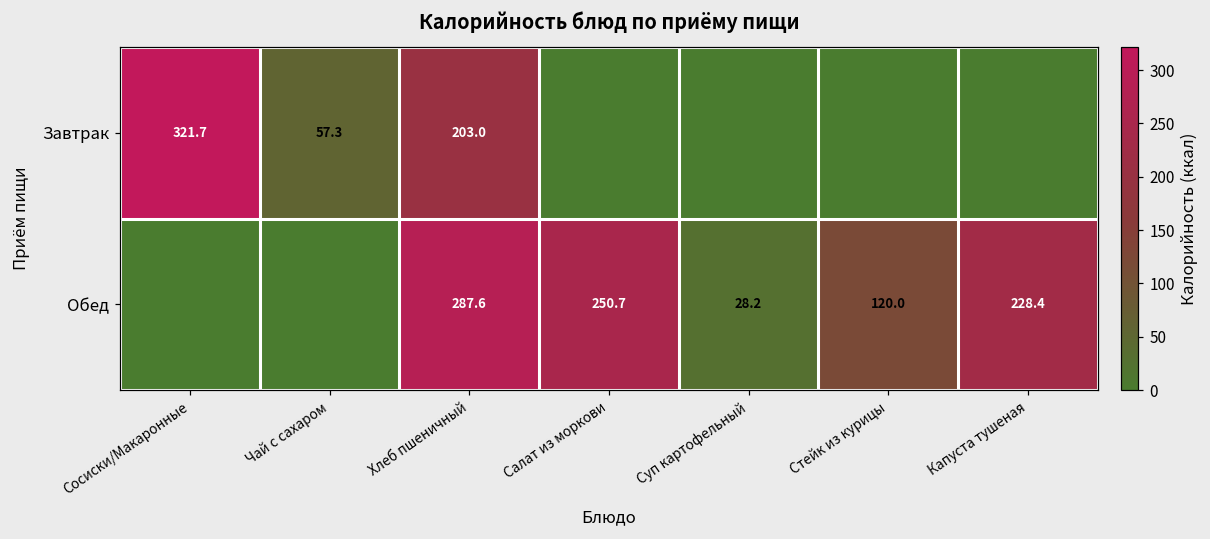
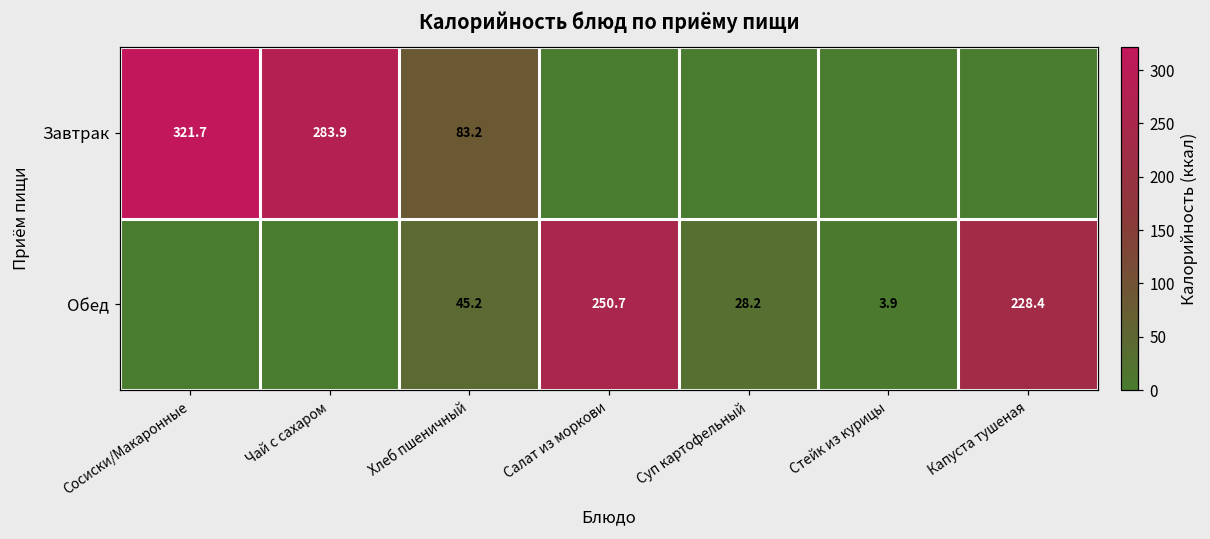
Завтрак, Чай с сахаром: 57.3 -> 283.9
Завтрак, Хлеб пшеничный: 203.0 -> 83.2
Обед, Хлеб пшеничный: 287.6 -> 45.2
Обед, Стейк из курицы: 120.0 -> 3.9
